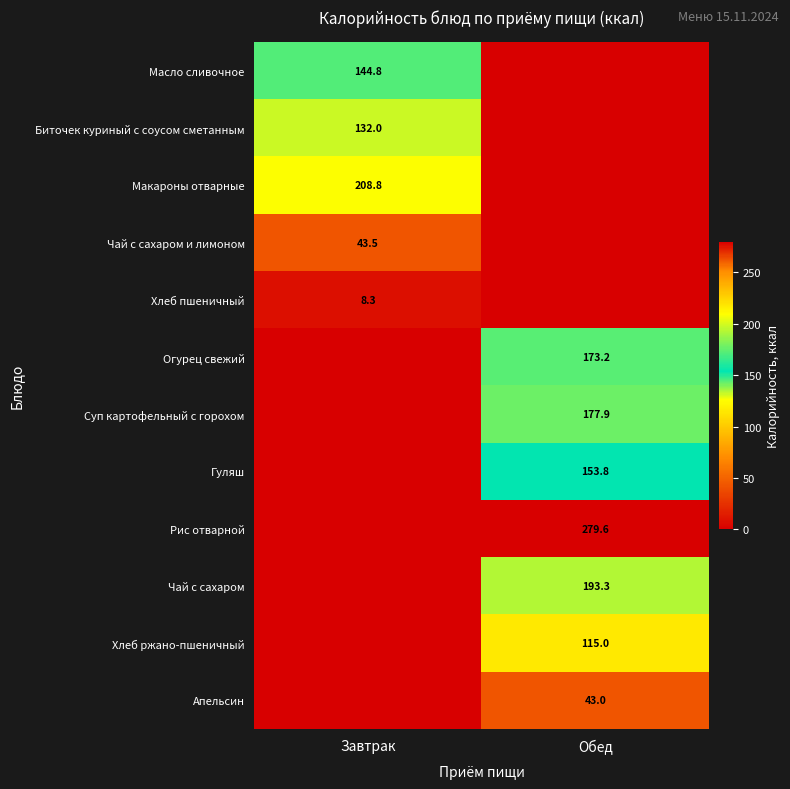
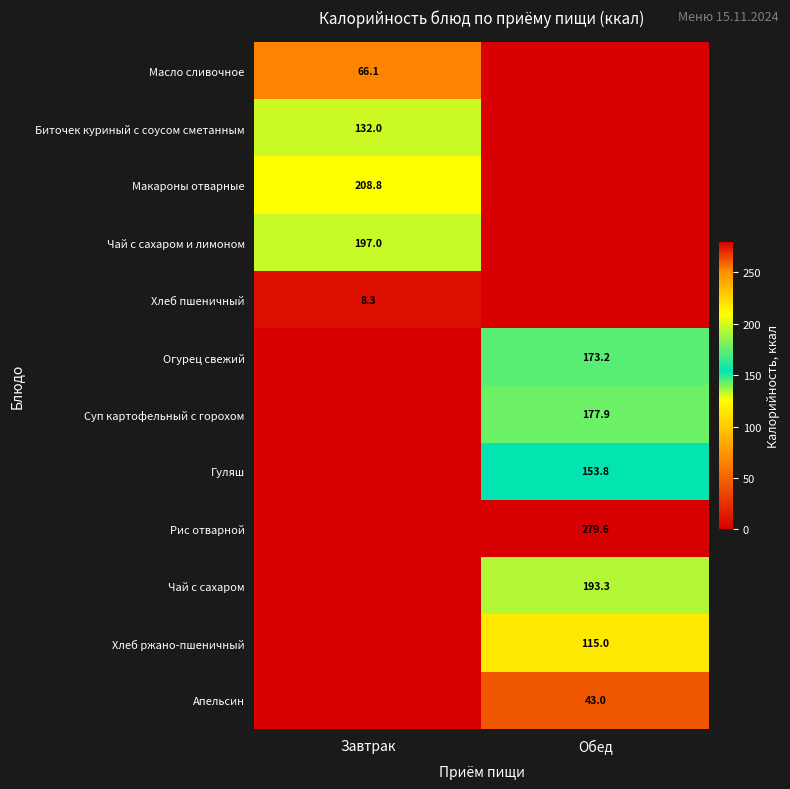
Масло сливочное, Завтрак: 144.8 -> 66.1
Чай с сахаром и лимоном, Завтрак: 43.5 -> 197.0
